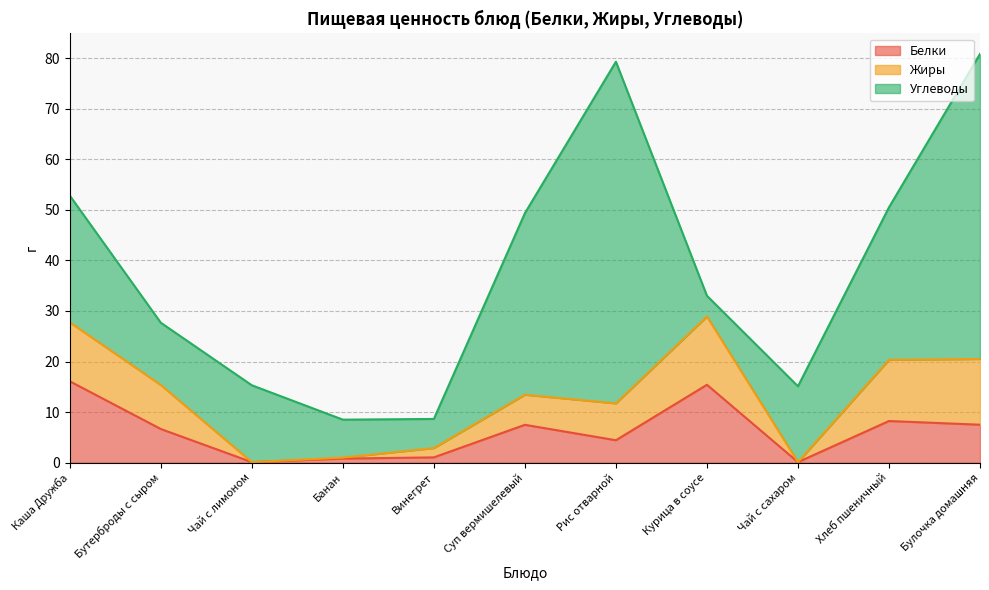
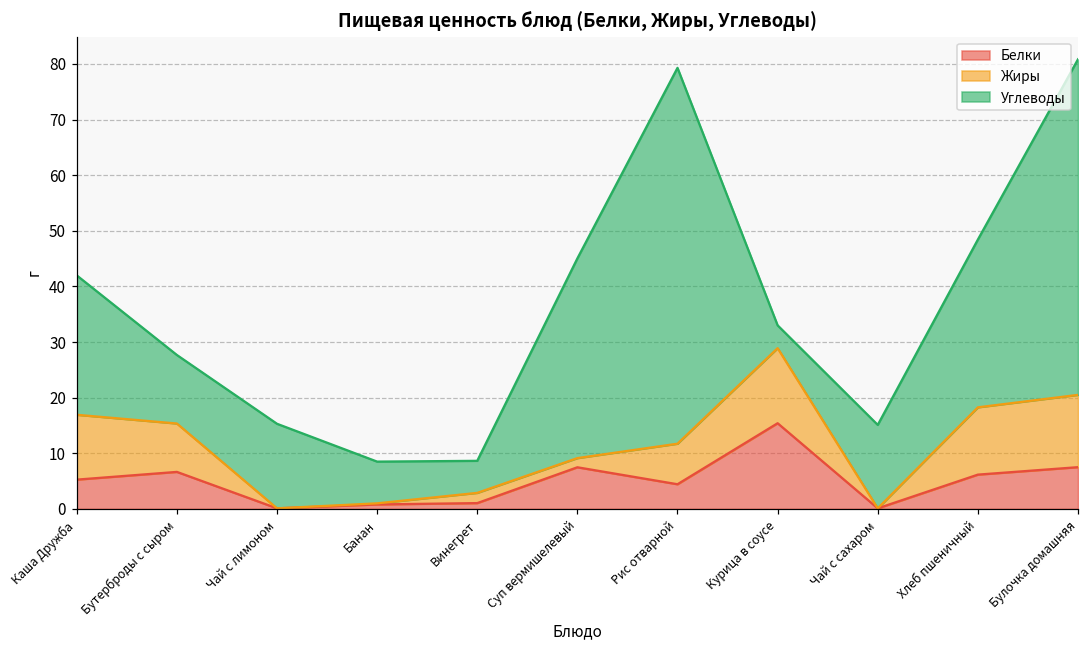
Белки, Каша Дружба: 16 -> 5
Жиры, Суп вермишелевый: 6 -> 2
Белки, Хлеб пшеничный: 8 -> 6
